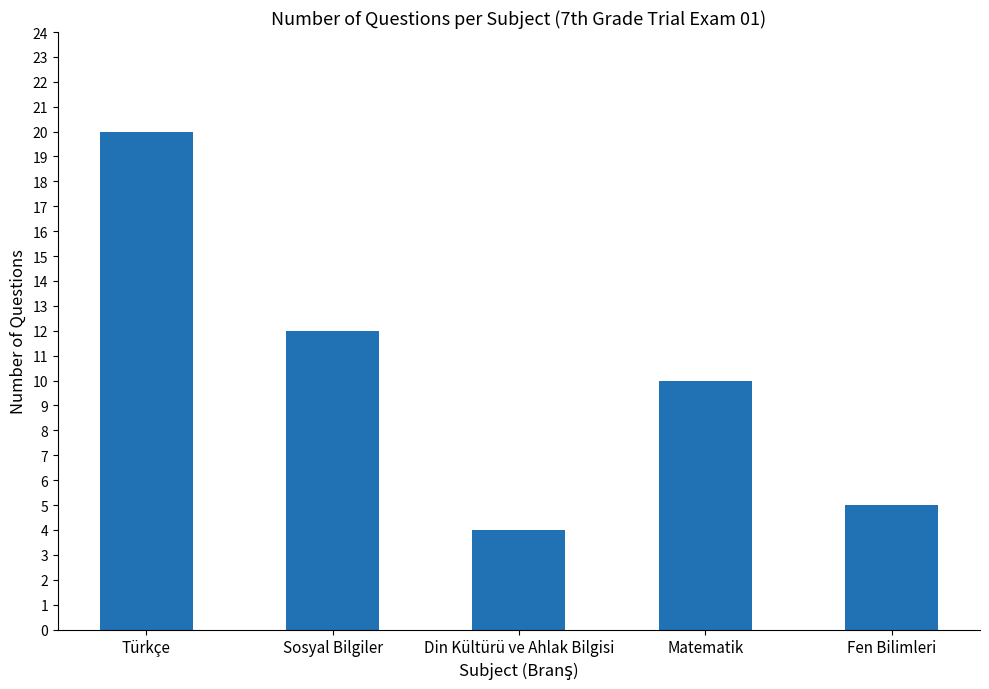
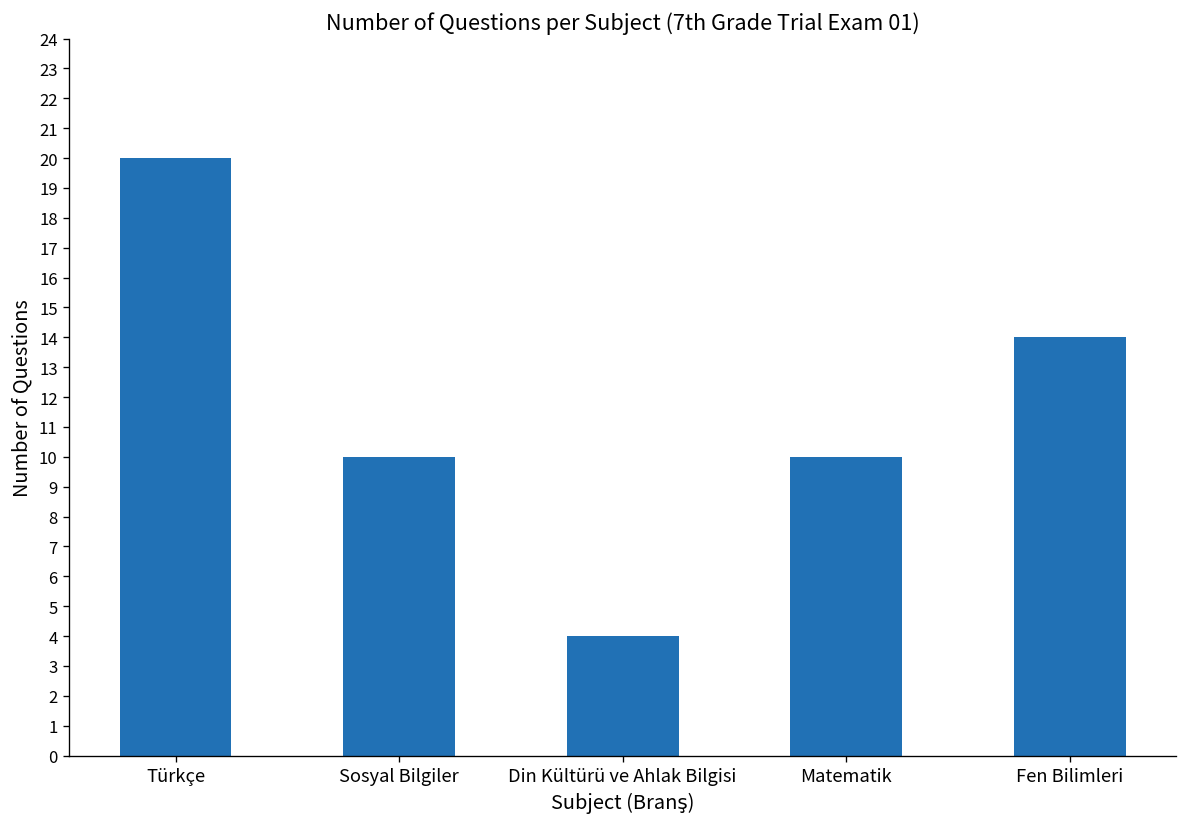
Sosyal Bilgiler: 12 -> 10
Fen Bilimleri: 5 -> 14
